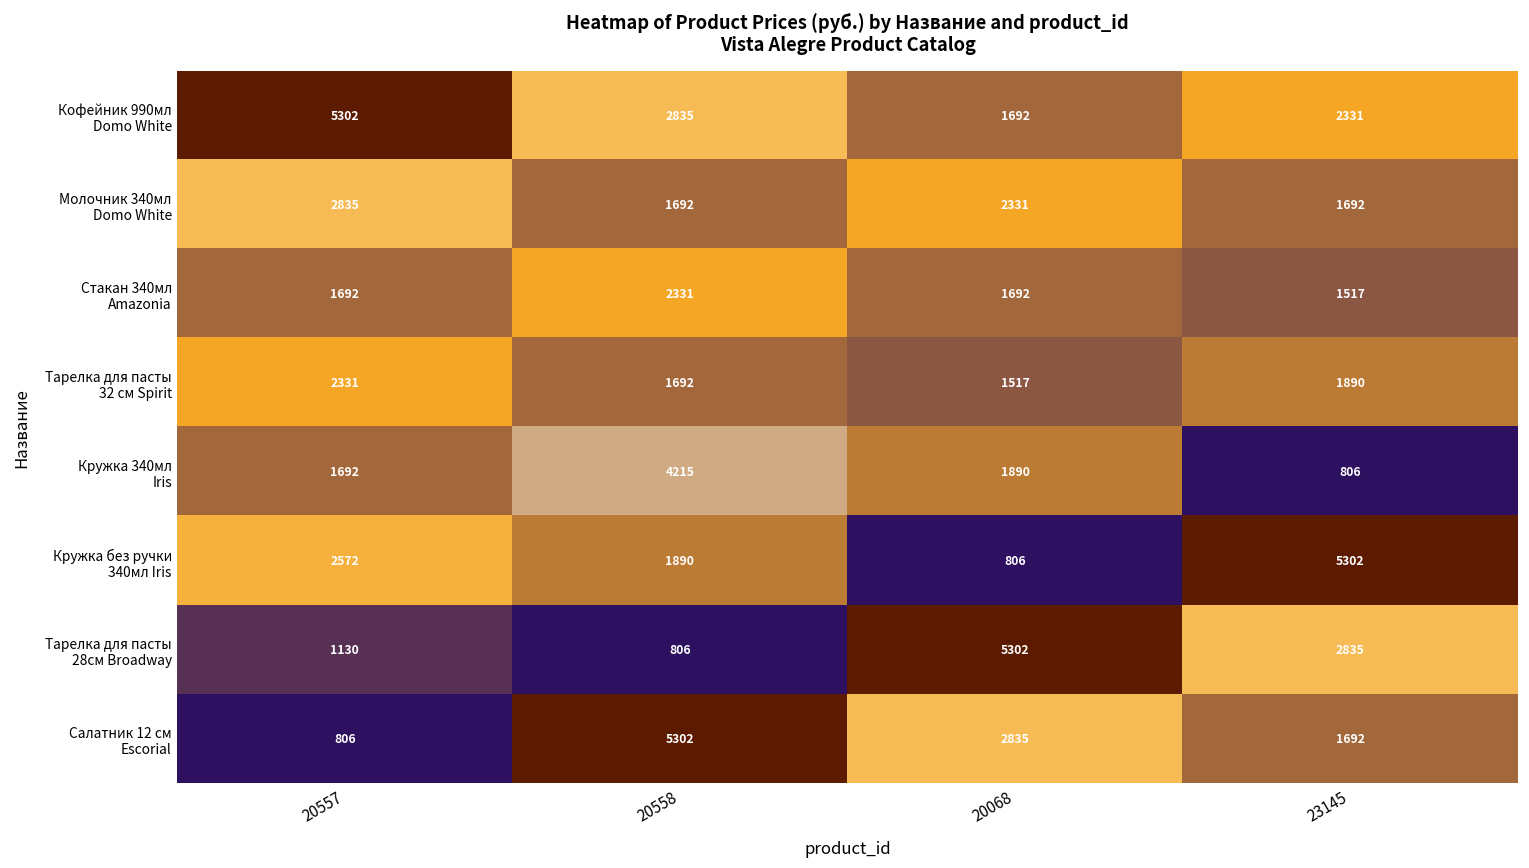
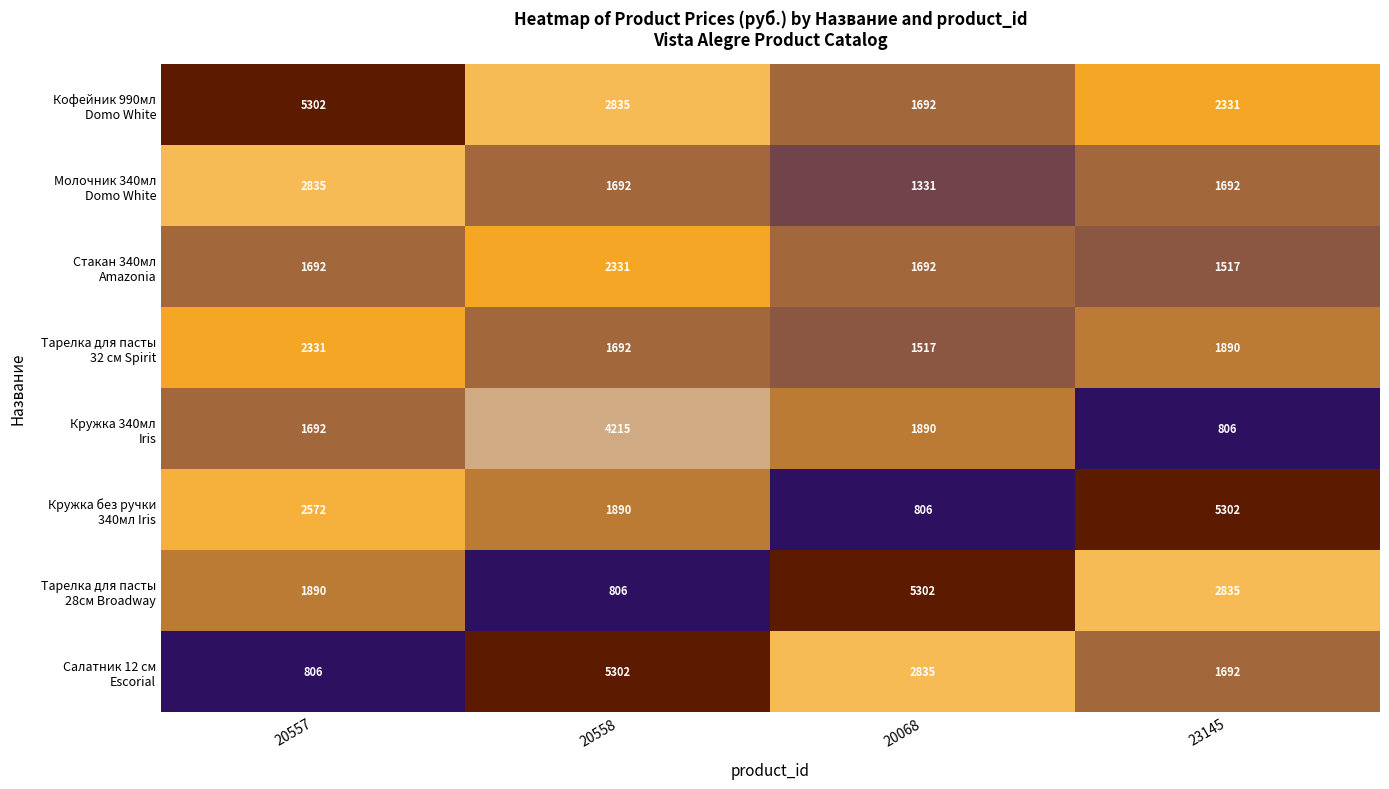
Молочник 340мл Domo White, 20068: 2331 -> 1331
Тарелка для пасты 28см Broadway, 20557: 1130 -> 1890
